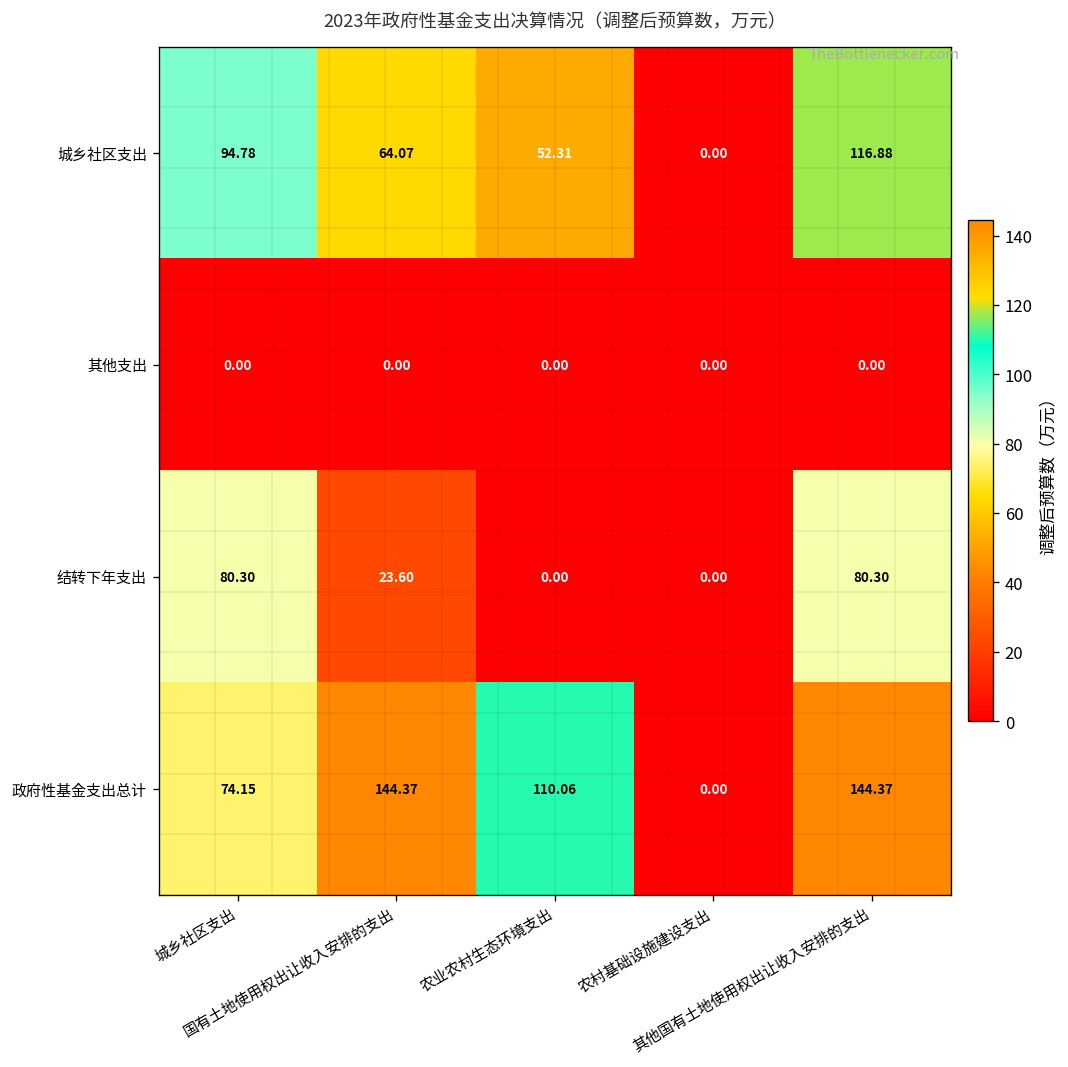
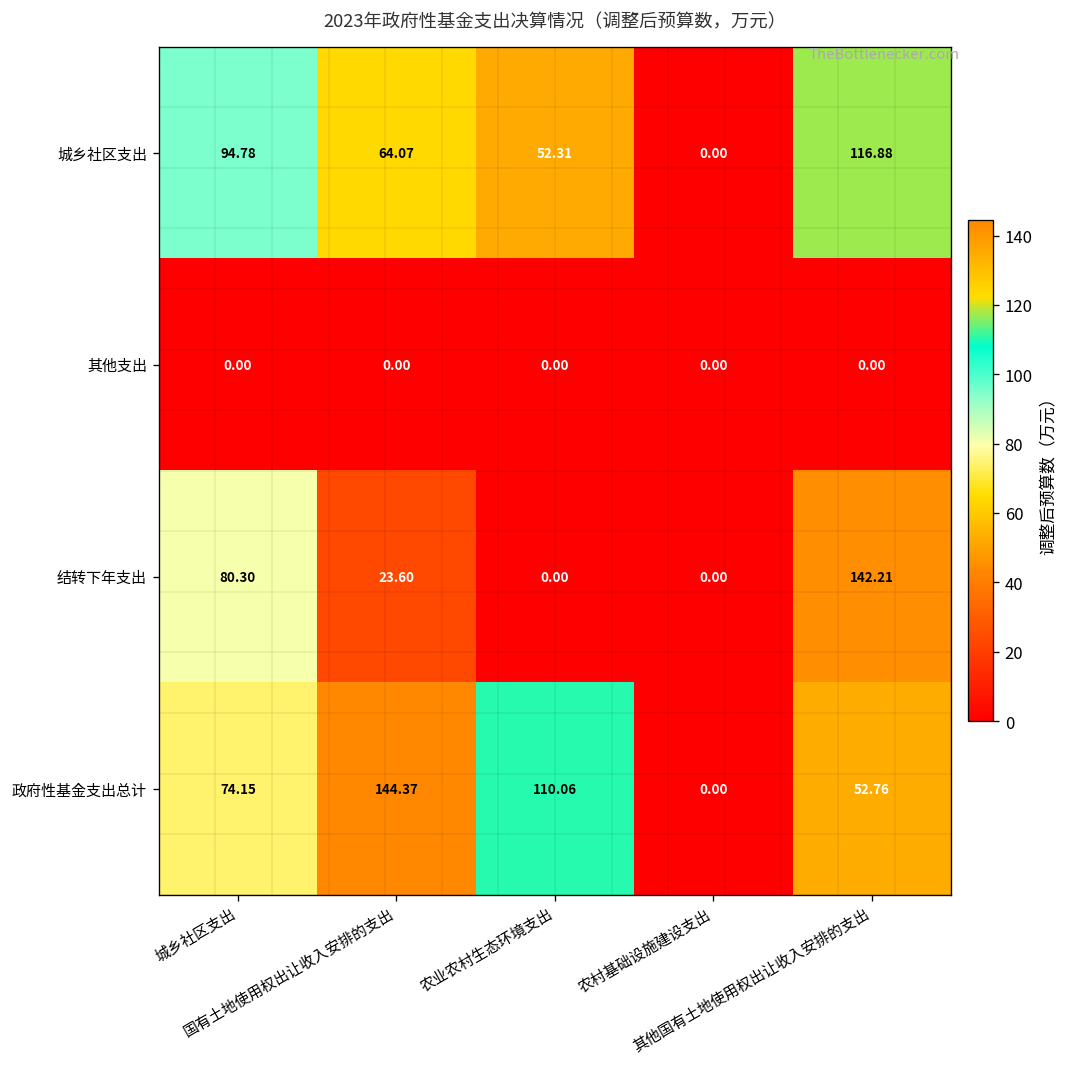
结转下年支出, 其他国有土地使用权出让收入安排的支出: 80.30 -> 142.21
政府性基金支出总计, 其他国有土地使用权出让收入安排的支出: 144.37 -> 52.76
